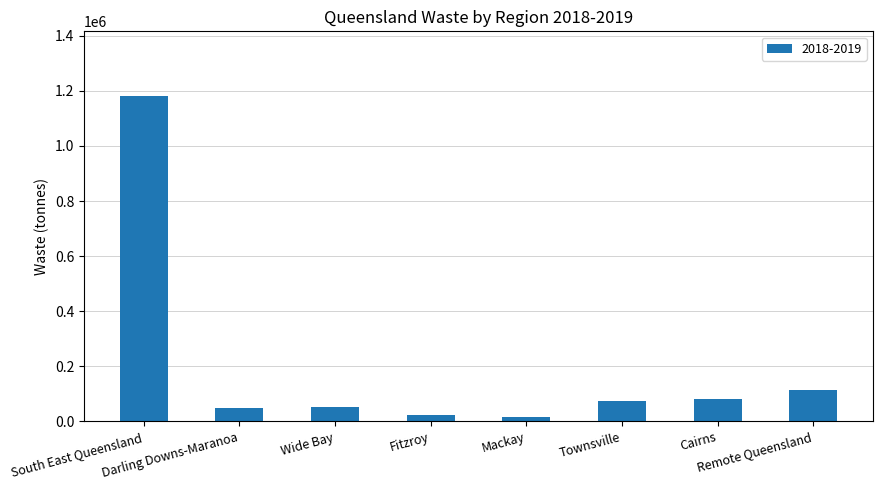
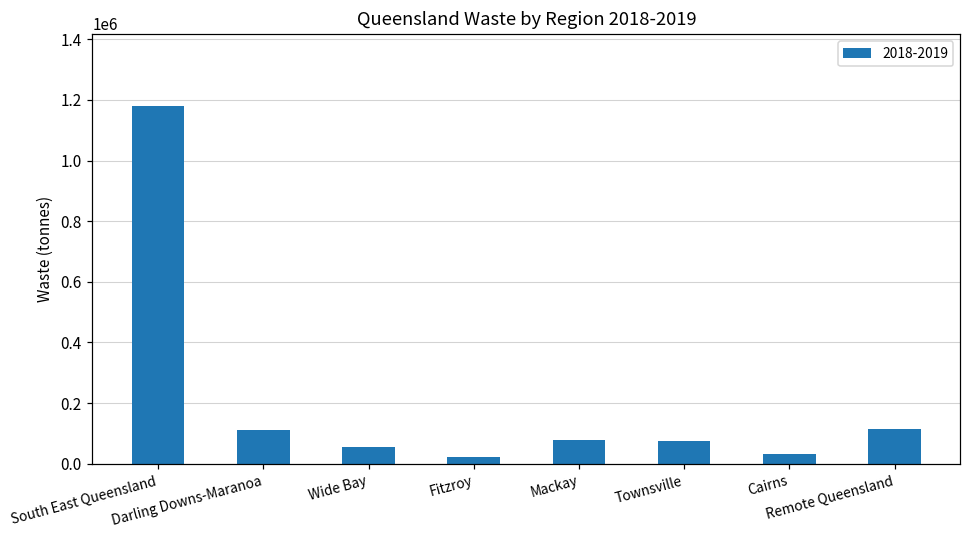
Darling Downs-Maranoa: 50000 -> 110000
Mackay: 20000 -> 80000
Cairns: 80000 -> 30000
